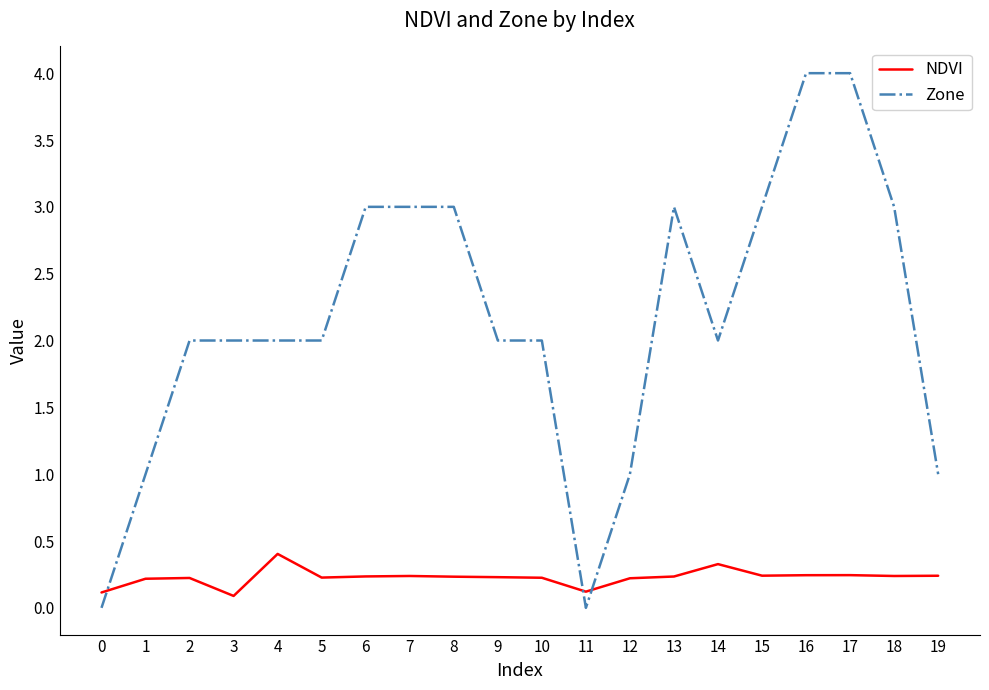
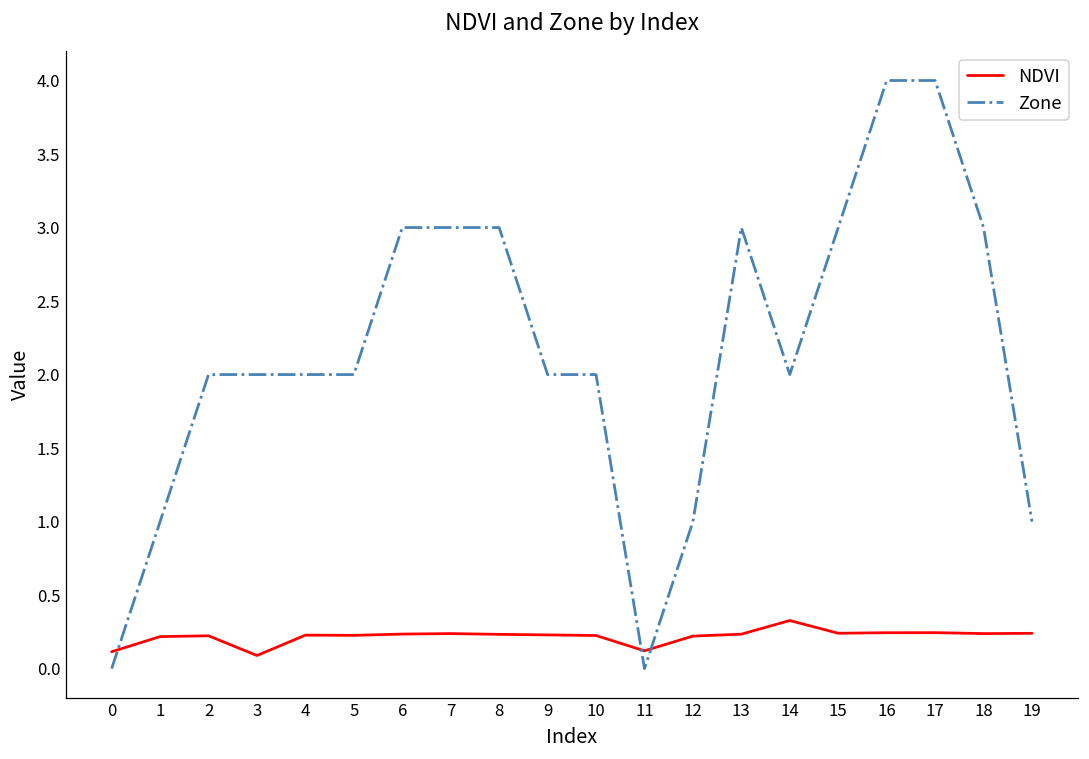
NDVI, 4: 0.40 -> 0.23
